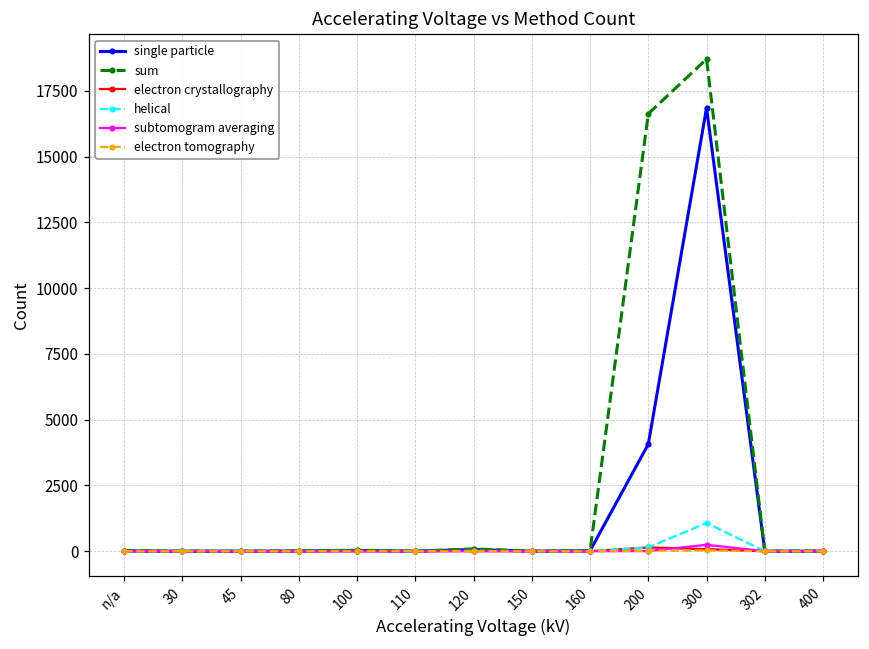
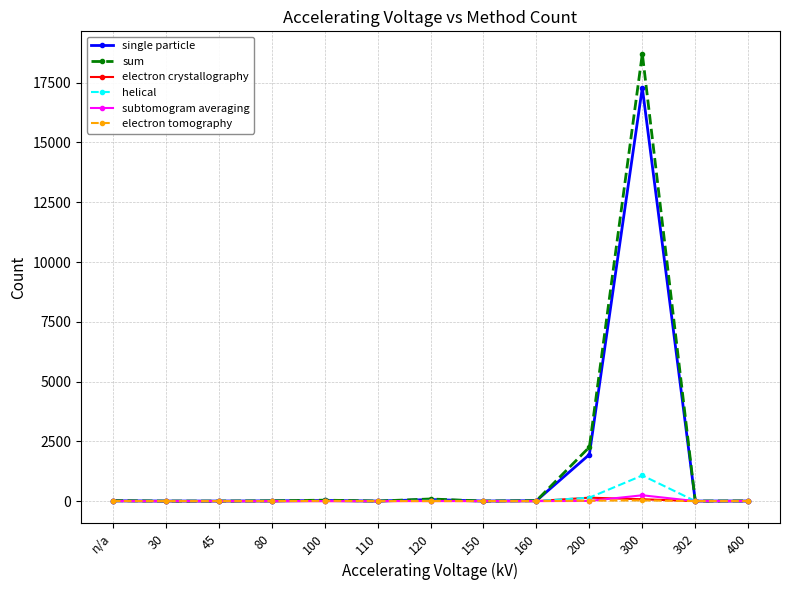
single particle, 200: 4100 -> 1900
sum, 200: 16600 -> 2300
single particle, 300: 16900 -> 17300
